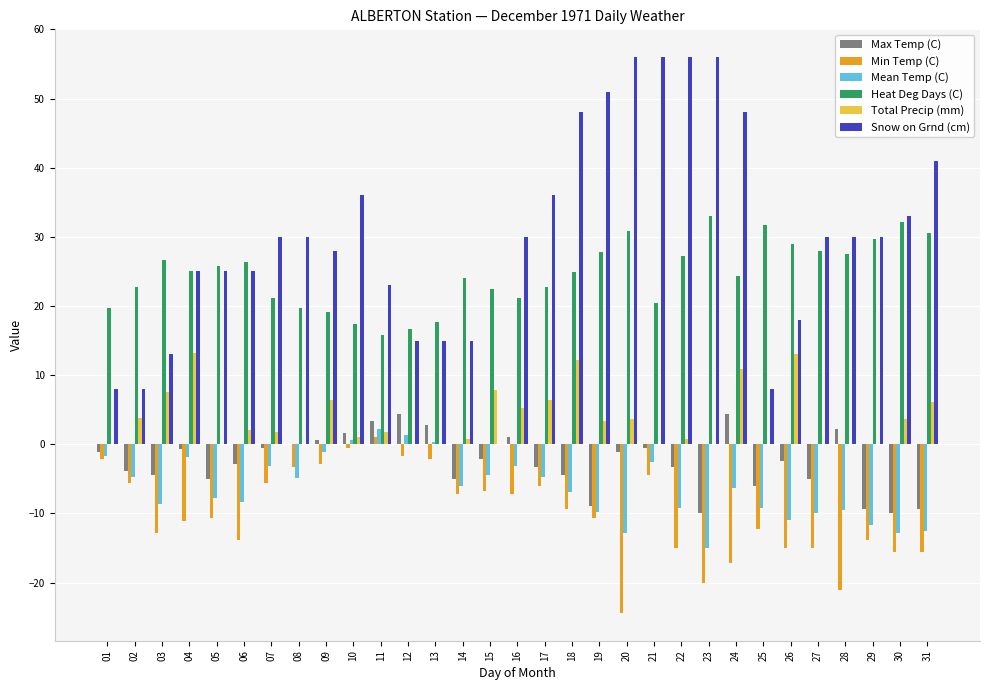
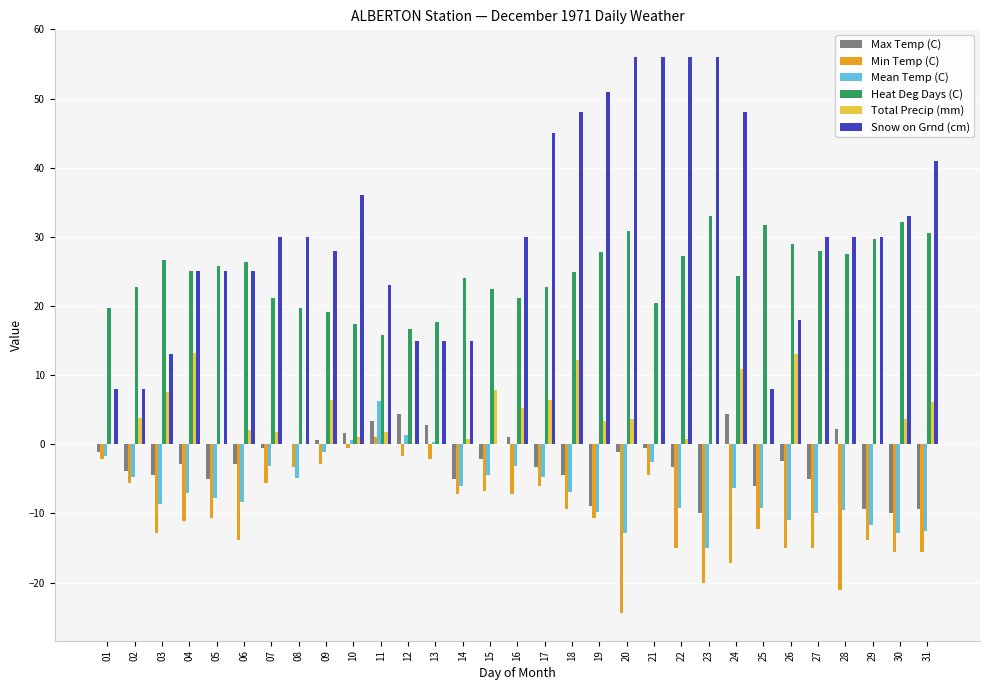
Max Temp (C), 04: -1 -> -3
Mean Temp (C), 04: -2 -> -7
Mean Temp (C), 11: 2 -> 6
Snow on Grnd (cm), 17: 36 -> 45
